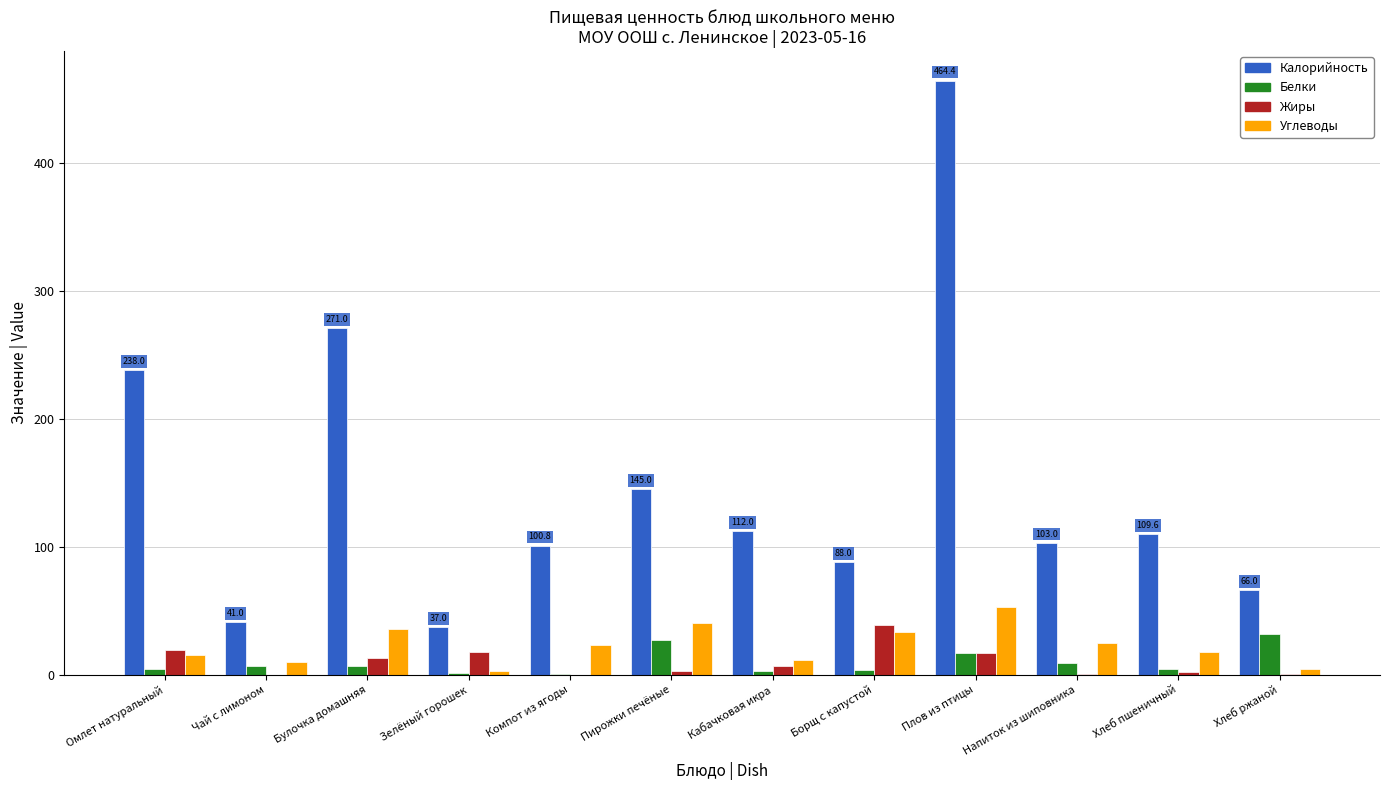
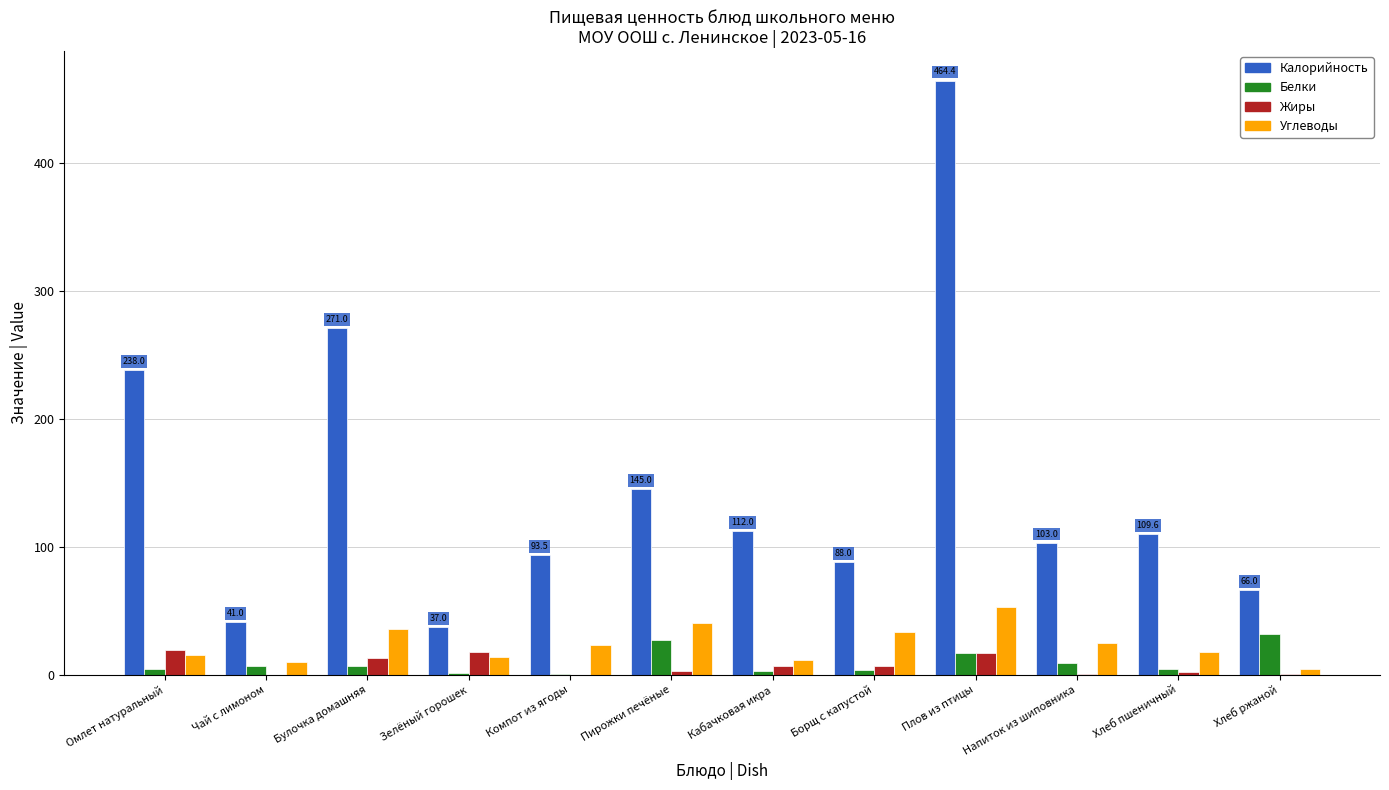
Углеводы, Зелёный горошек: 3 -> 14
Калорийность, Компот из ягоды: 100.8 -> 93.5
Жиры, Борщ с капустой: 39 -> 7
